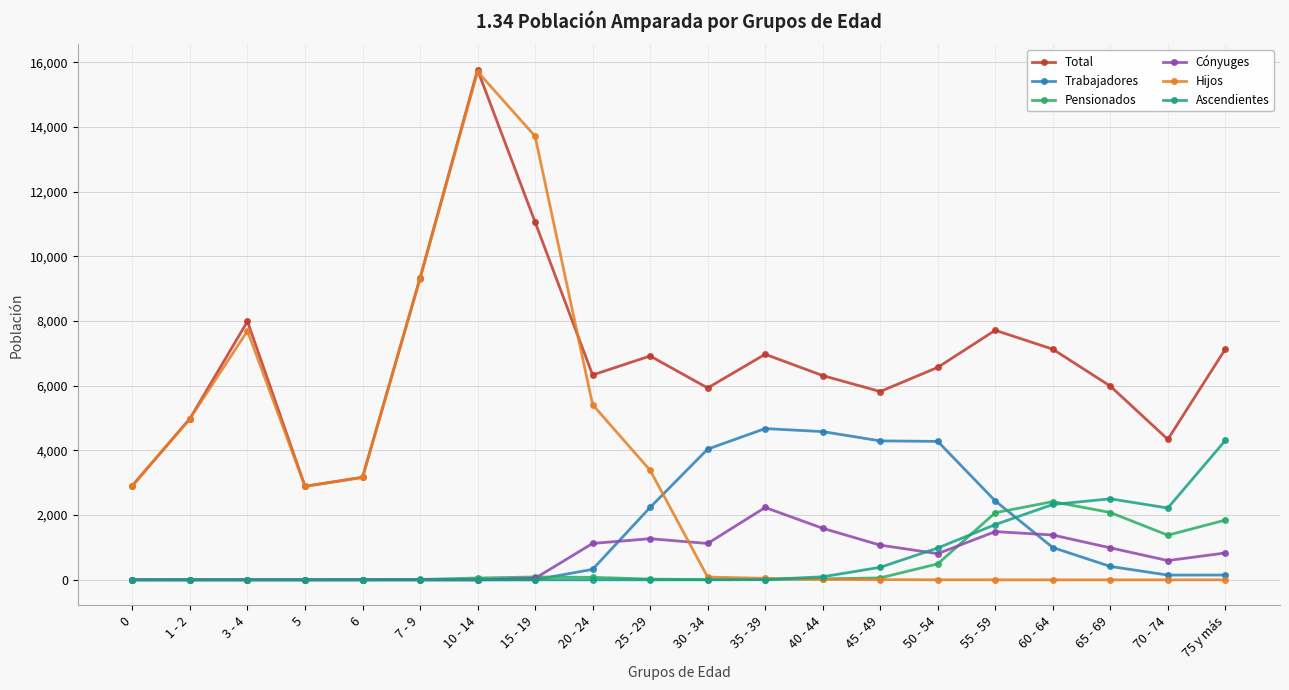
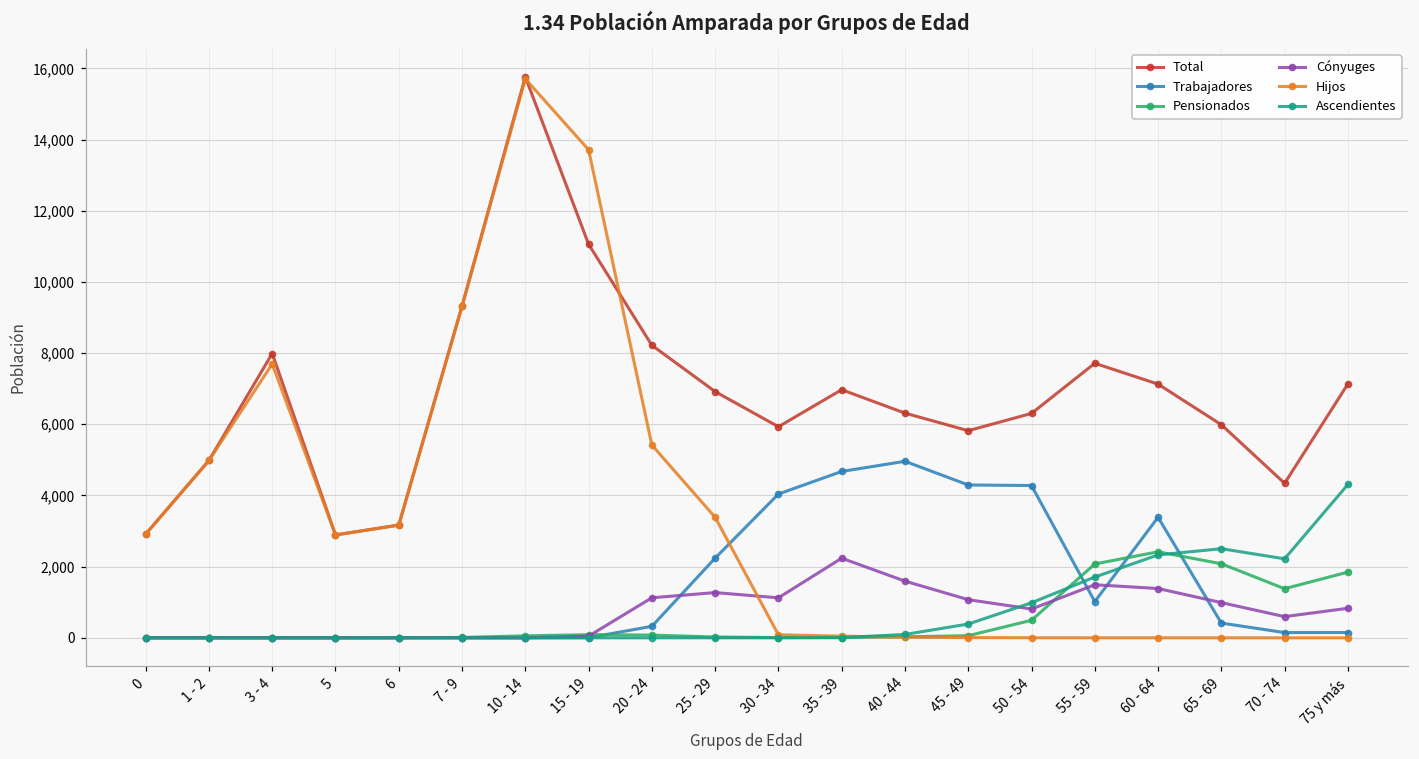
Total, 20 - 24: 6,300 -> 8,200
Trabajadores, 40 - 44: 4,600 -> 5,000
Total, 50 - 54: 6,600 -> 6,300
Trabajadores, 55 - 59: 2,400 -> 1,000
Trabajadores, 60 - 64: 1,000 -> 3,400
